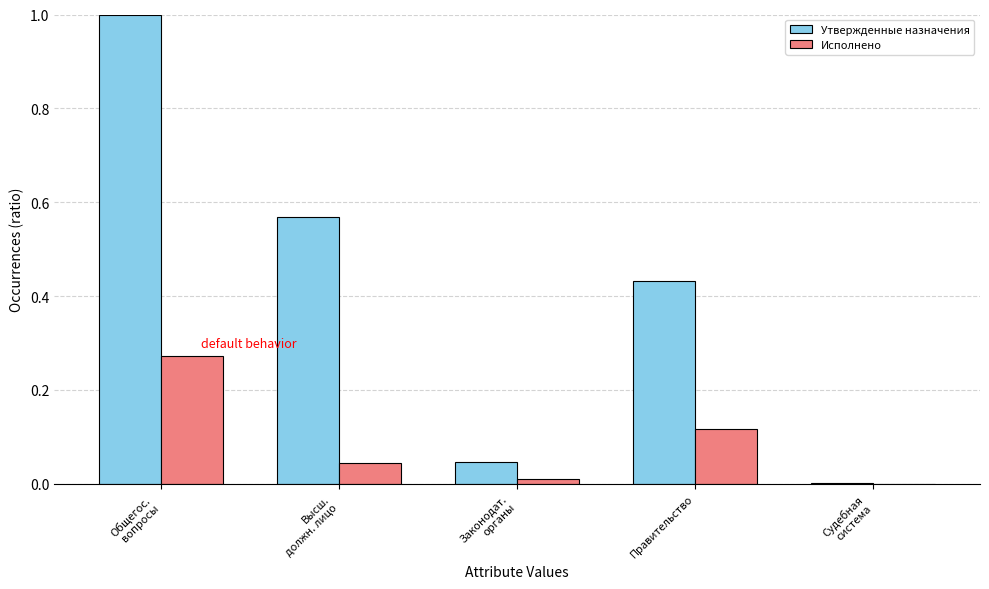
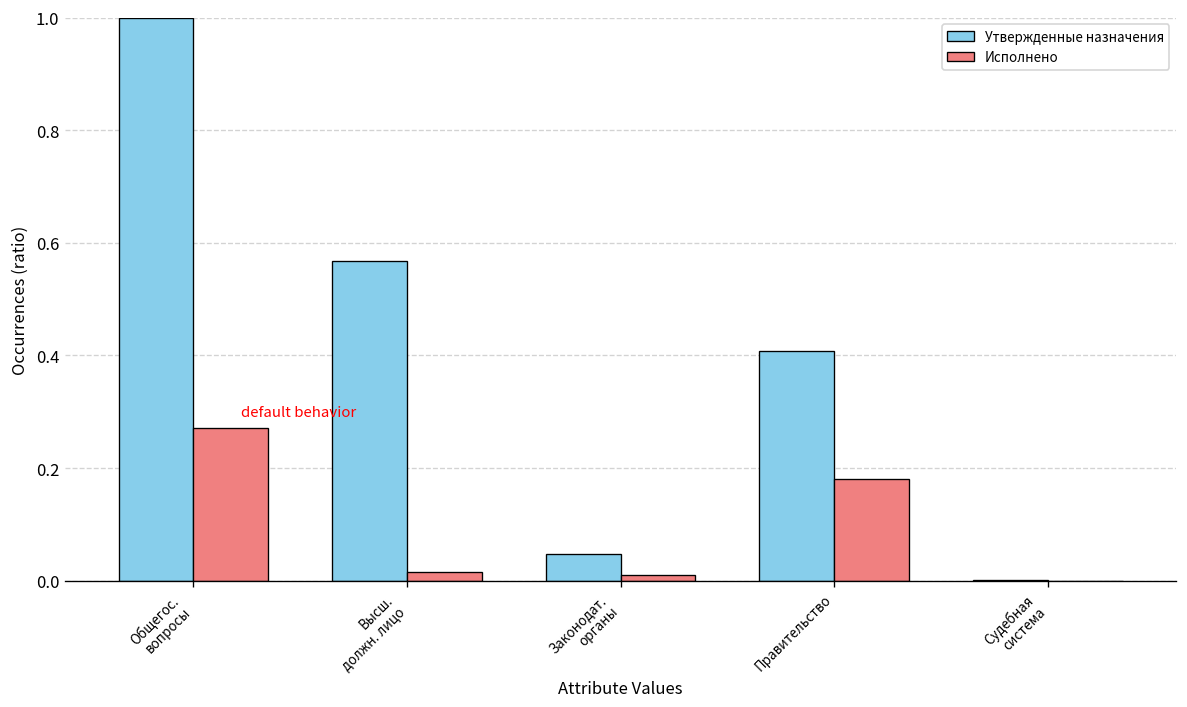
Исполнено, Высш. должн. лицо: 0.04 -> 0.02
Утвержденные назначения, Правительство: 0.43 -> 0.41
Исполнено, Правительство: 0.12 -> 0.18
